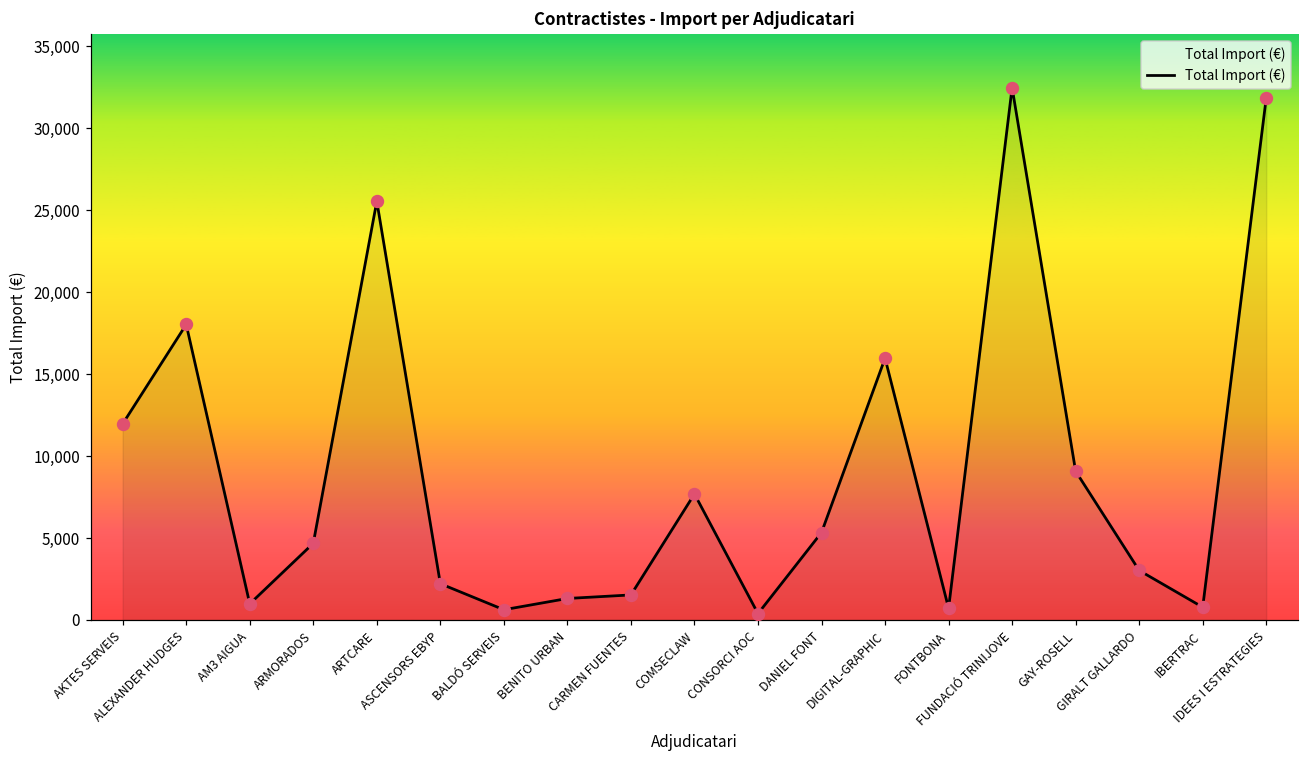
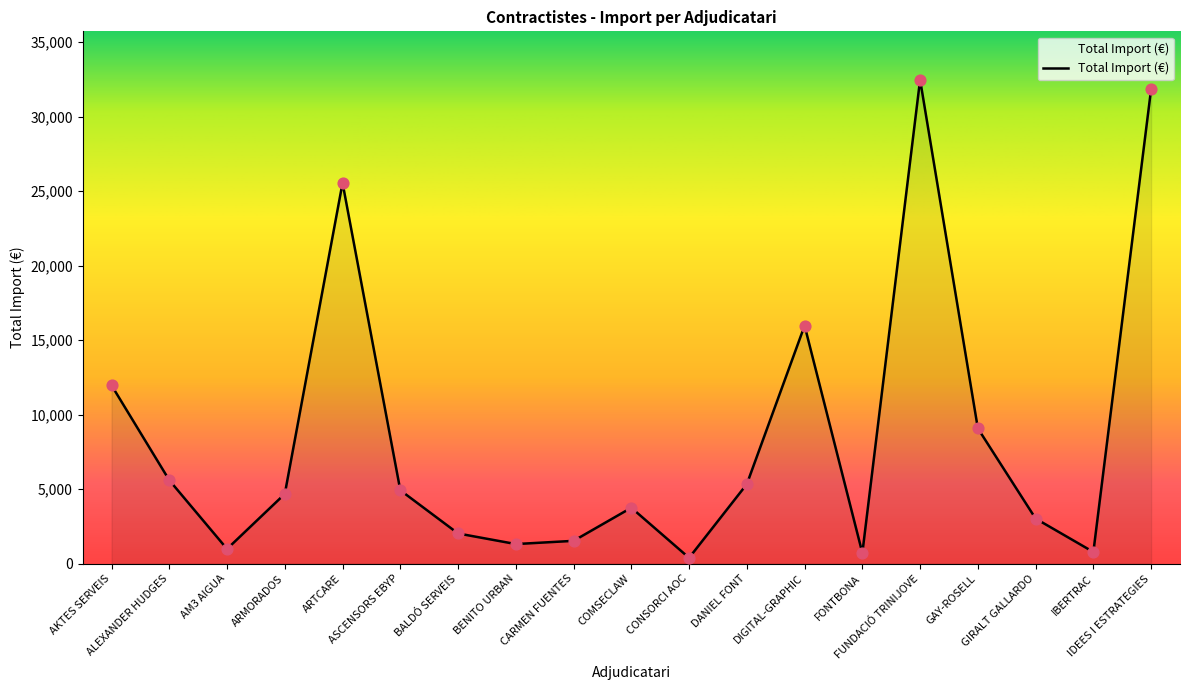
ALEXANDER HUDGES: 18,000 -> 5,600
ASCENSORS EBYP: 2,200 -> 4,900
BALDÓ SERVEIS: 600 -> 2,000
COMSECLAW: 7,700 -> 3,800
